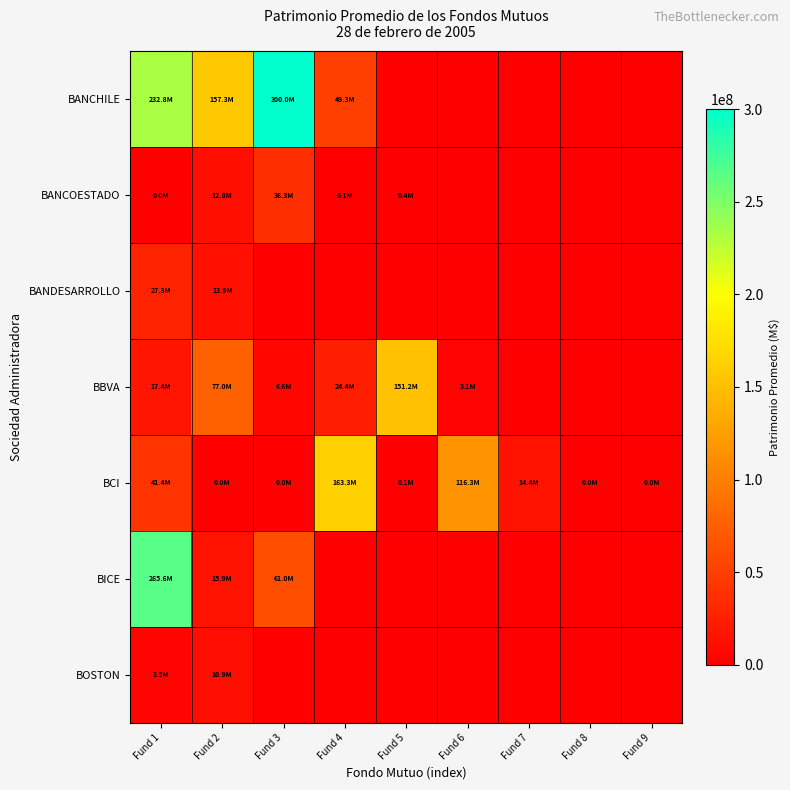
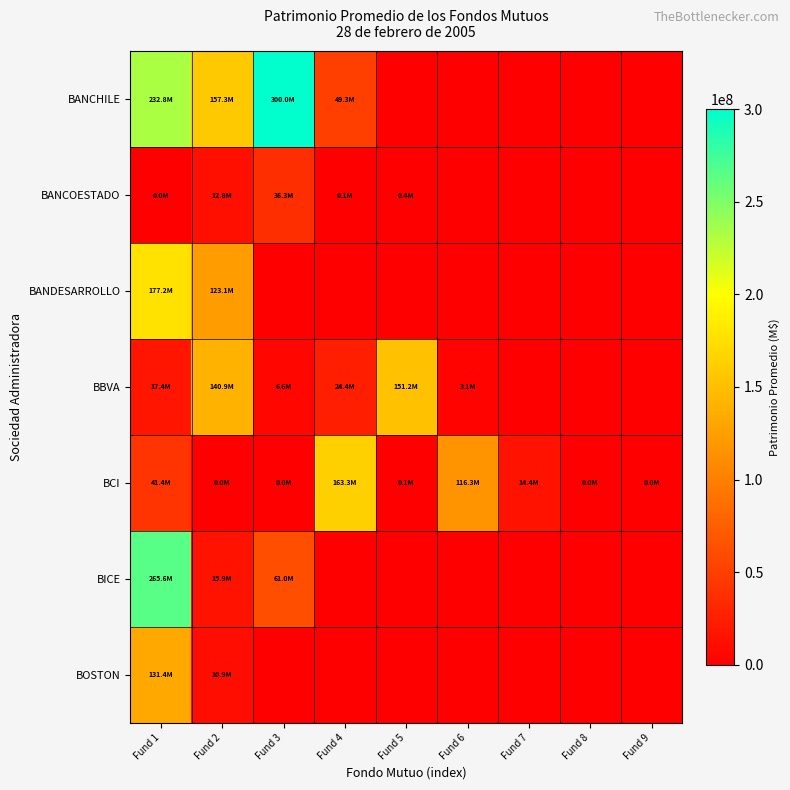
BANDESARROLLO, Fund 1: 27.3M -> 177.2M
BANDESARROLLO, Fund 2: 13.9M -> 123.1M
BBVA, Fund 2: 77.0M -> 140.9M
BOSTON, Fund 1: 3.5M -> 131.4M
